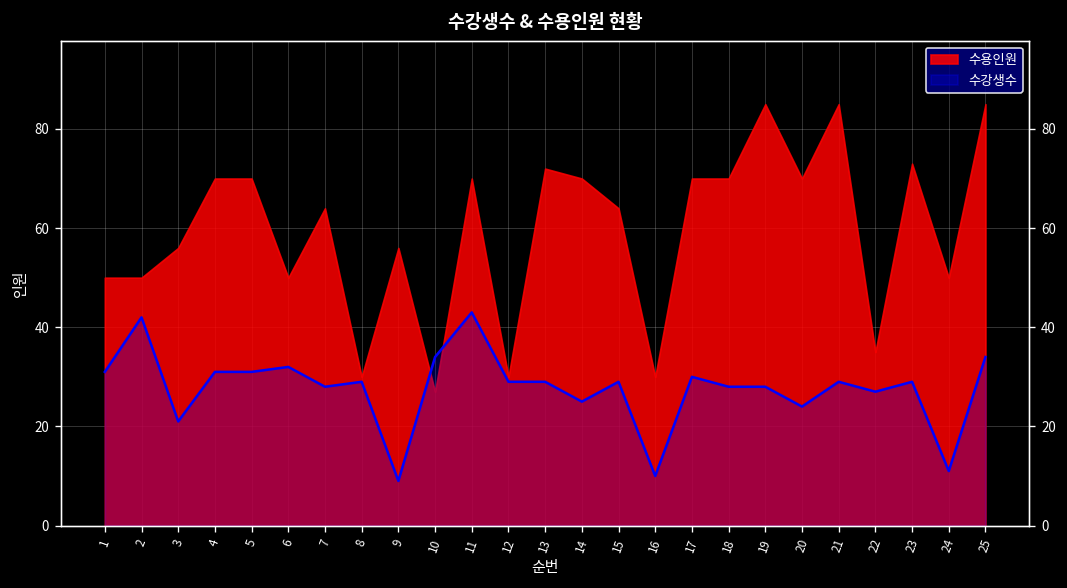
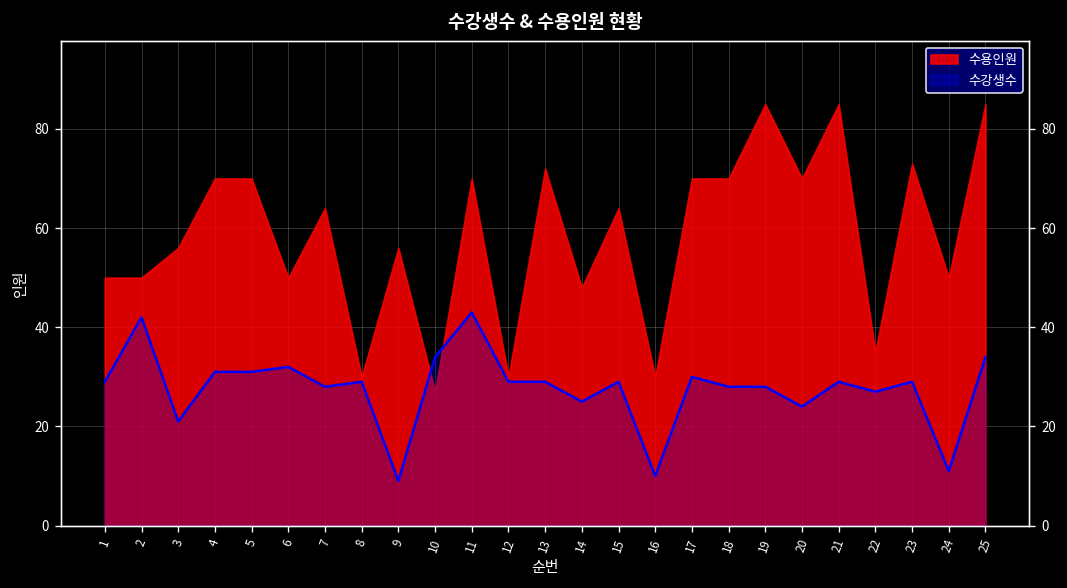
수강생수, 1: 31 -> 29
수용인원, 14: 70 -> 48
